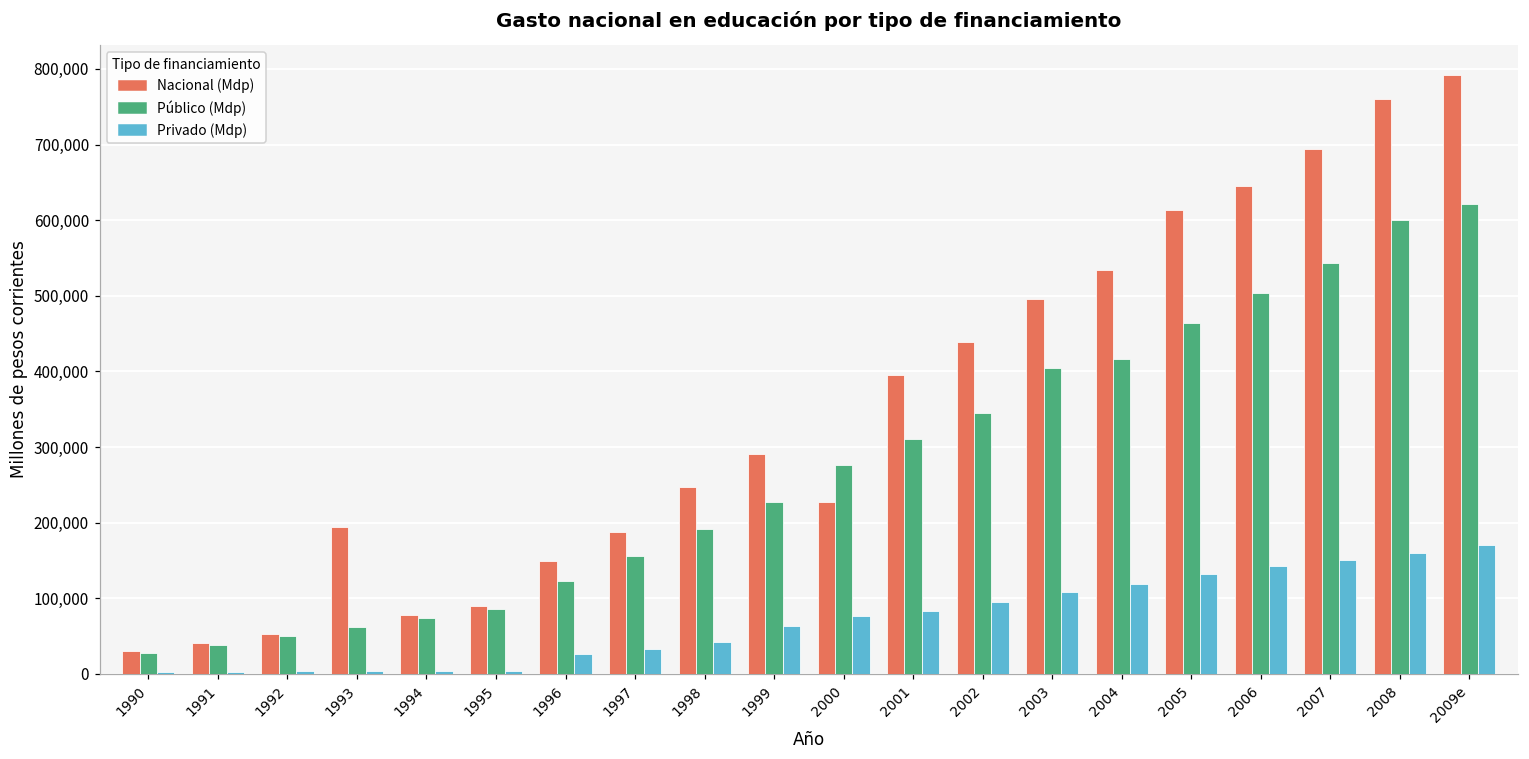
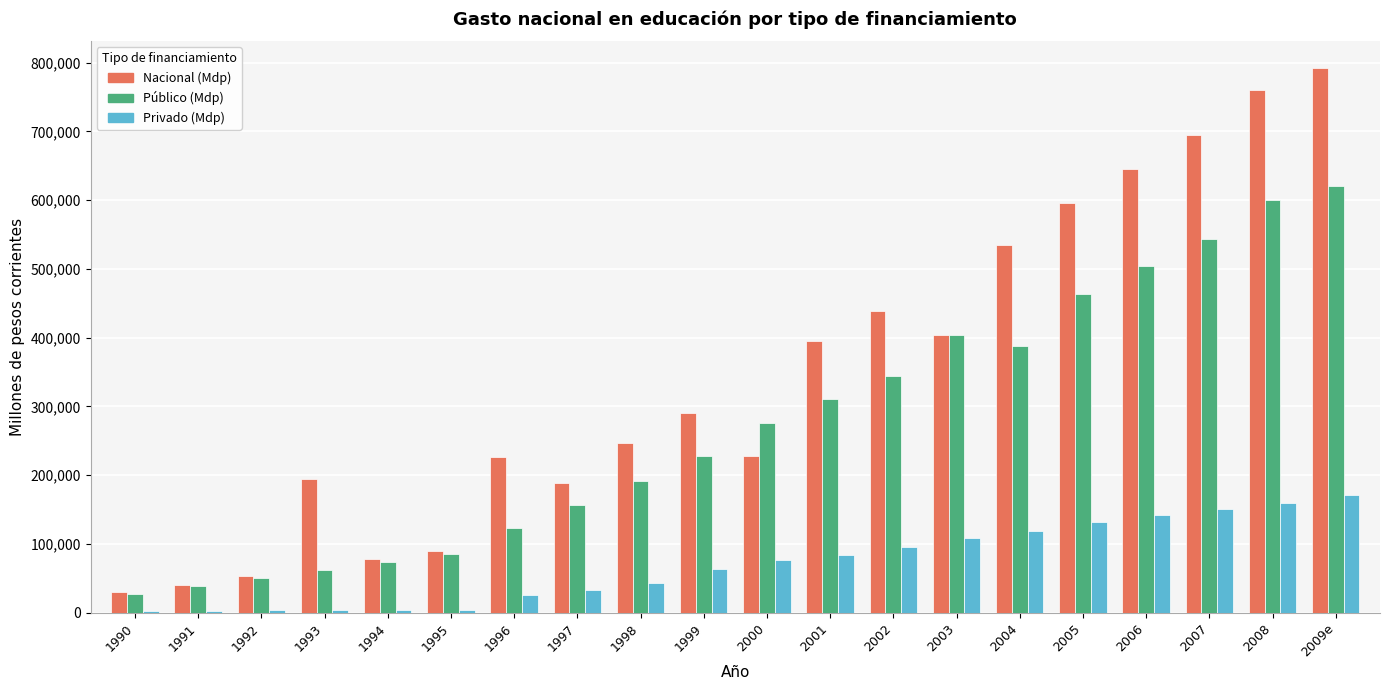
Nacional (Mdp), 1996: 150,000 -> 230,000
Nacional (Mdp), 2003: 500,000 -> 400,000
Público (Mdp), 2004: 420,000 -> 390,000
Nacional (Mdp), 2005: 610,000 -> 600,000
